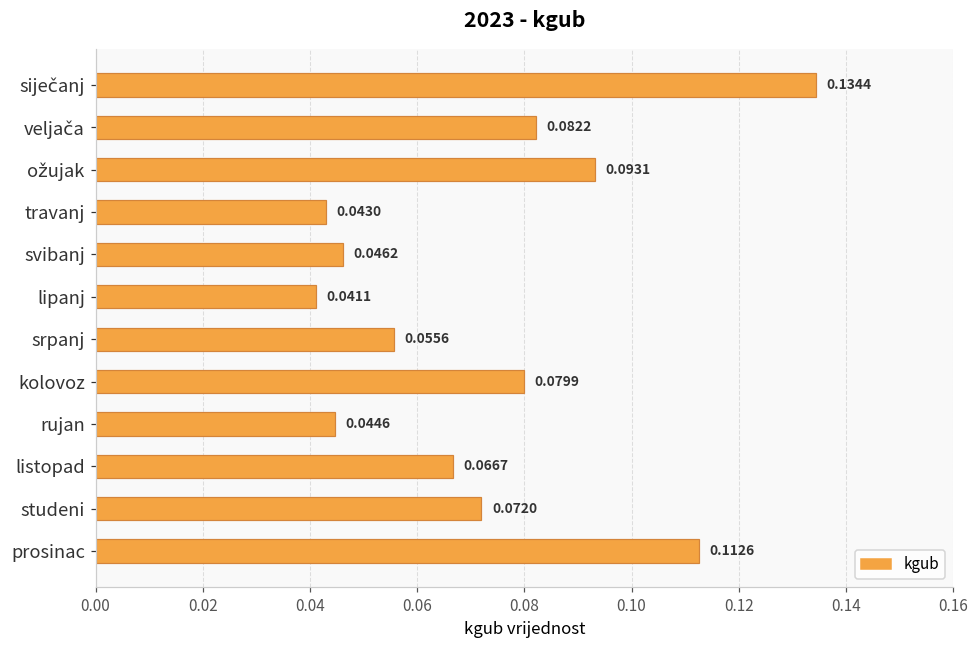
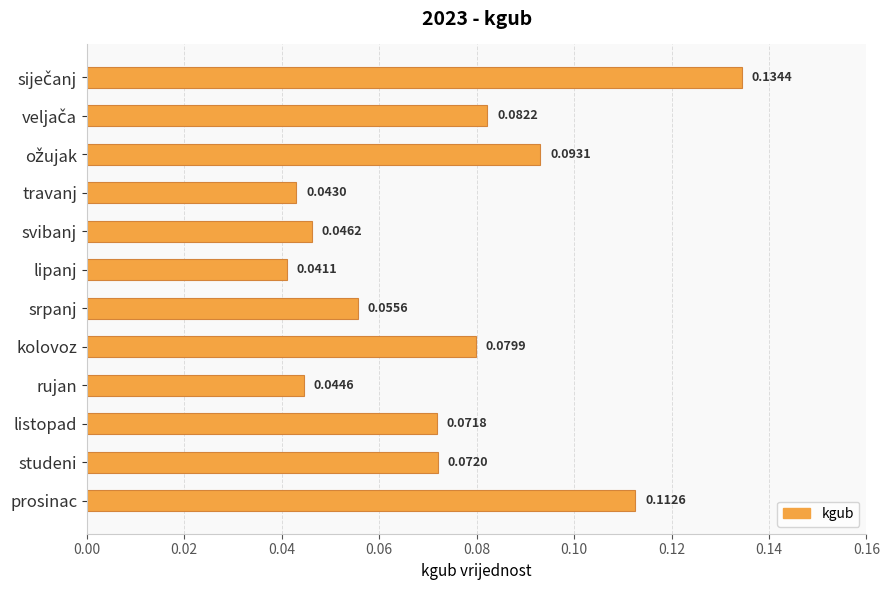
listopad: 0.0667 -> 0.0718
